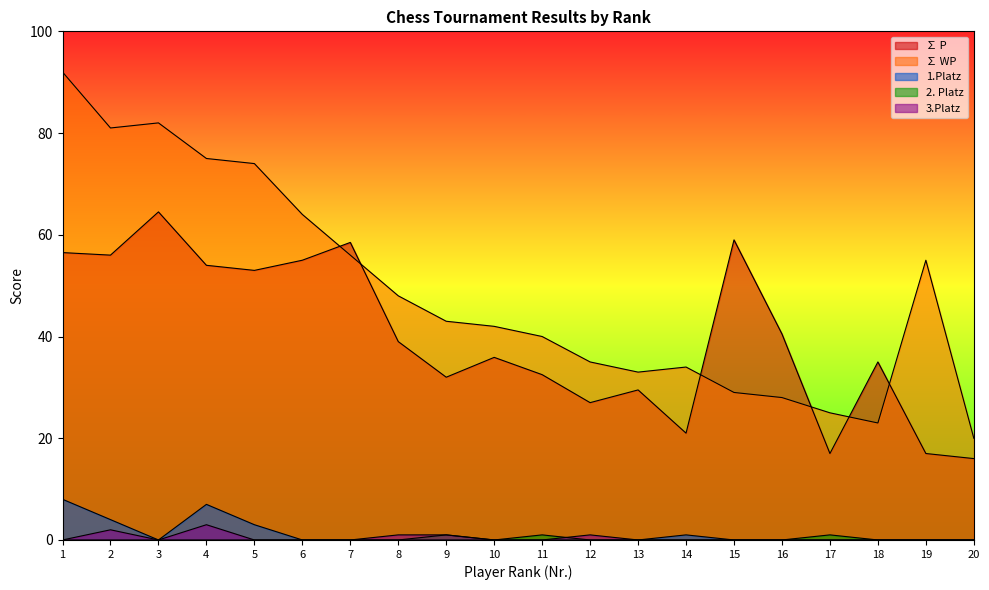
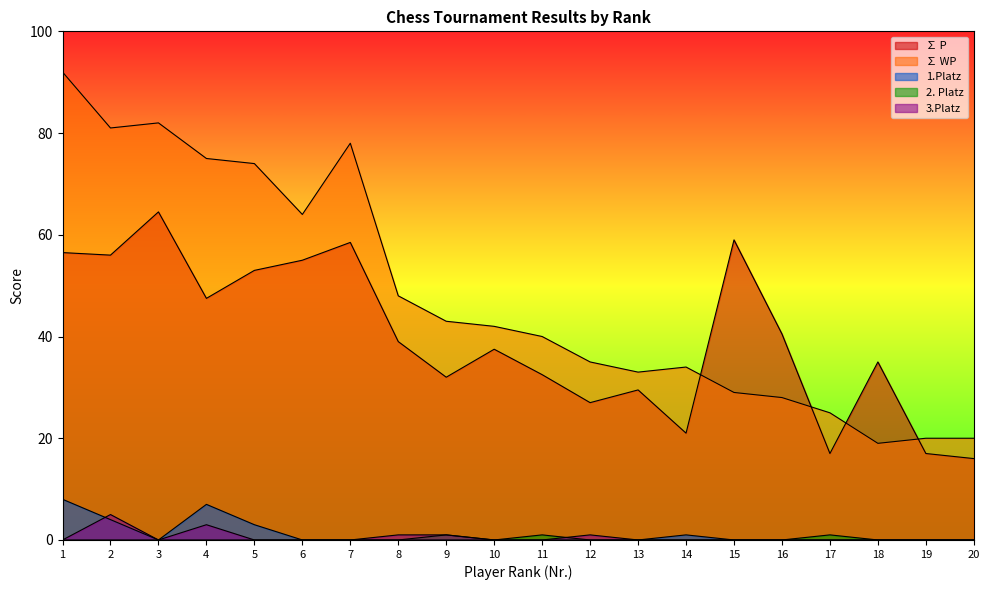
3.Platz, 2: 2 -> 5
∑ P, 4: 54 -> 48
∑ WP, 7: 56 -> 78
∑ P, 10: 36 -> 38
∑ WP, 18: 23 -> 19
∑ WP, 19: 55 -> 20
